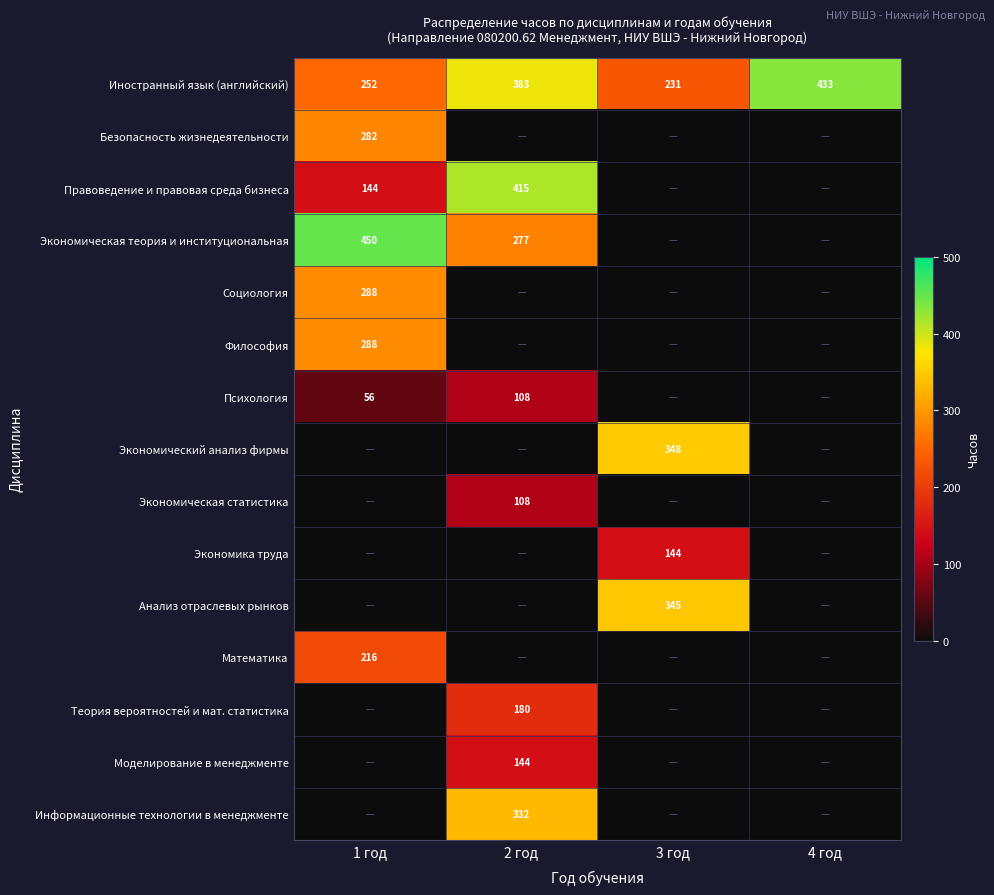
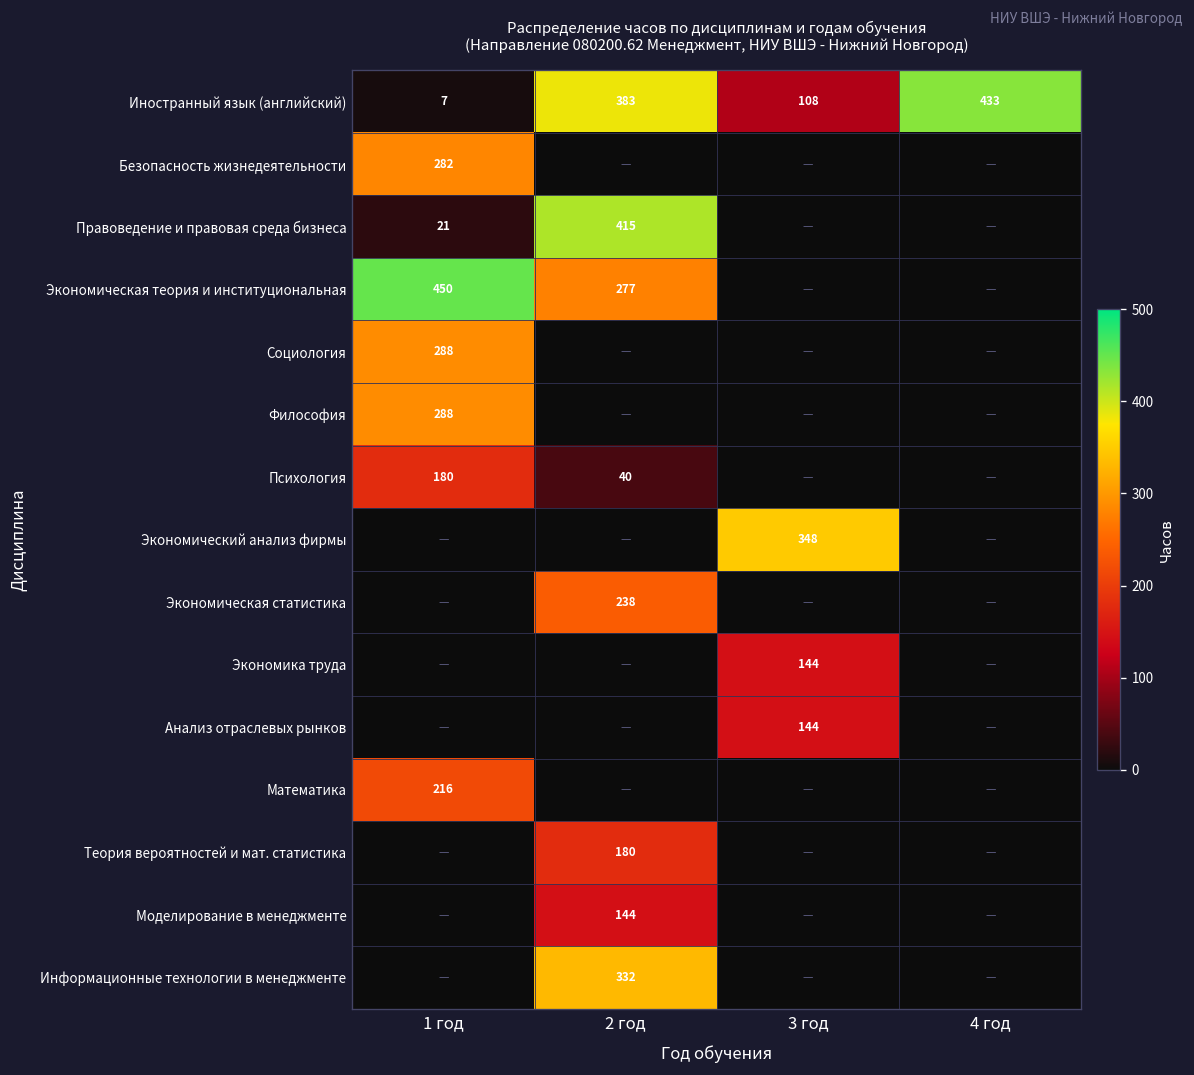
Иностранный язык (английский), 1 год: 252 -> 7
Иностранный язык (английский), 3 год: 231 -> 108
Правоведение и правовая среда бизнеса, 1 год: 144 -> 21
Психология, 1 год: 56 -> 180
Психология, 2 год: 108 -> 40
Экономическая статистика, 2 год: 108 -> 238
Анализ отраслевых рынков, 3 год: 345 -> 144
